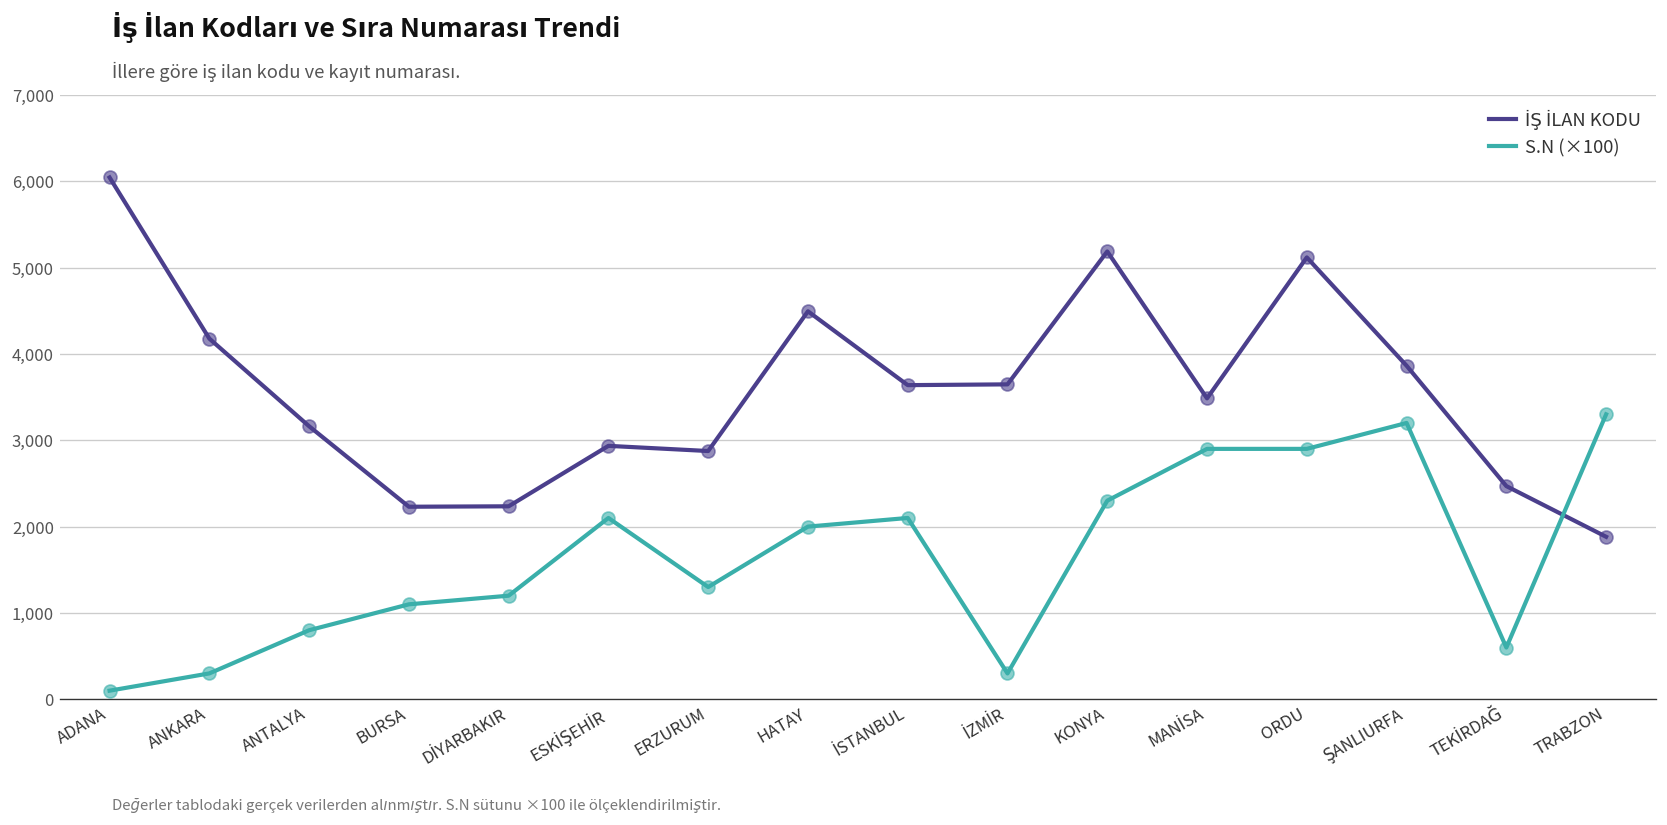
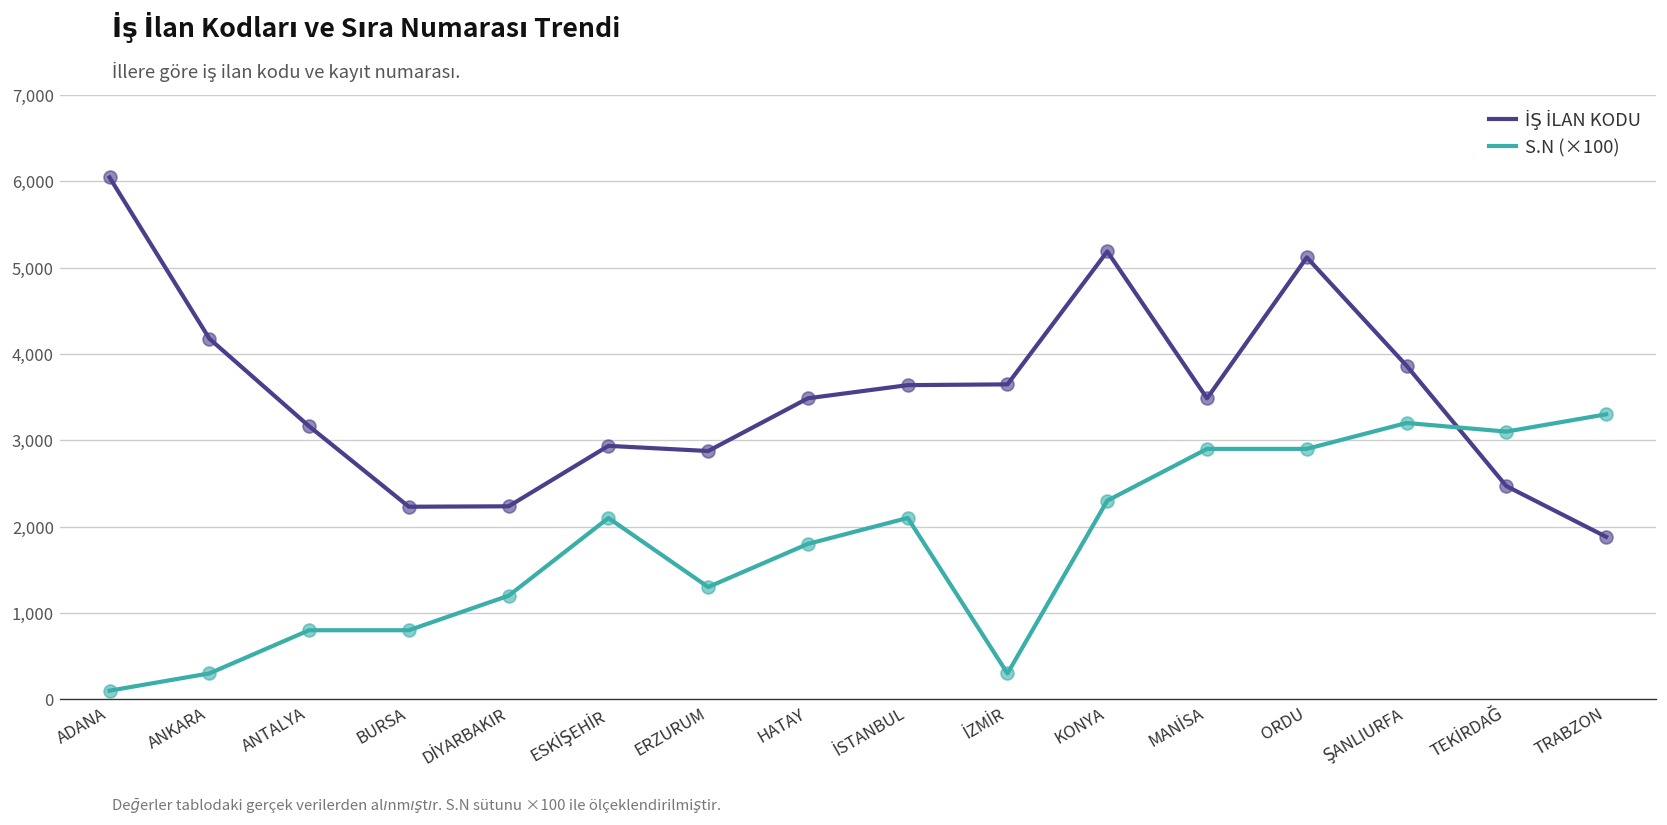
S.N (×100), BURSA: 1,100 -> 800
İŞ İLAN KODU, HATAY: 4,500 -> 3,500
S.N (×100), HATAY: 2,000 -> 1,800
S.N (×100), TEKİRDAĞ: 600 -> 3,100
